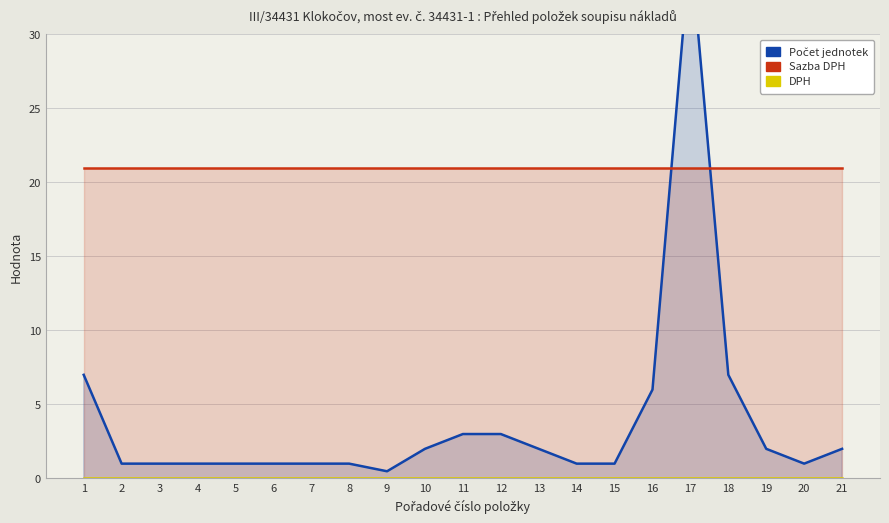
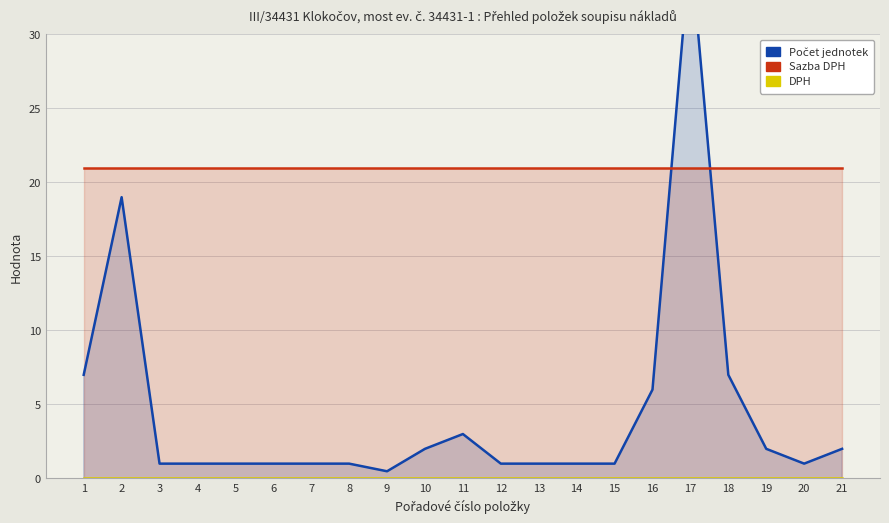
Počet jednotek, 2: 1 -> 19
Počet jednotek, 12: 3 -> 1
Počet jednotek, 13: 2 -> 1
